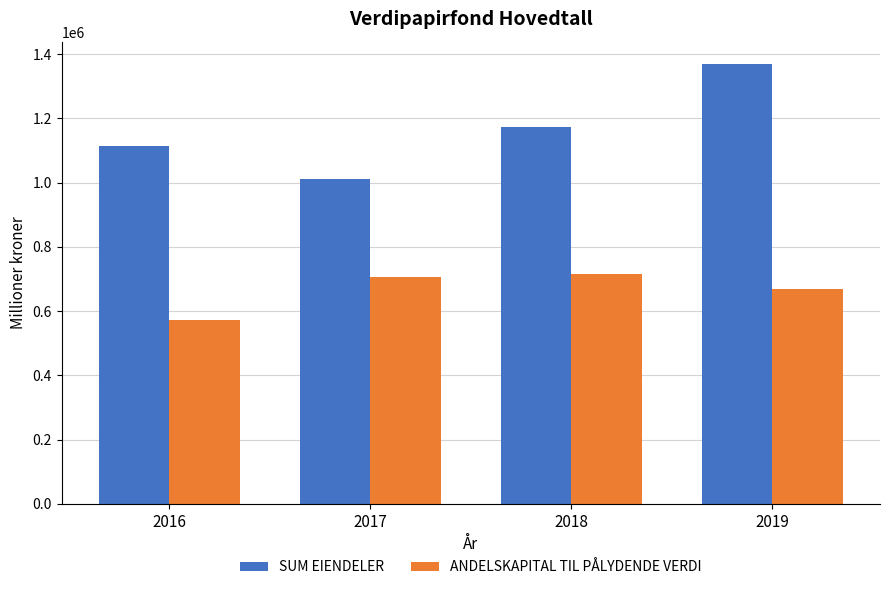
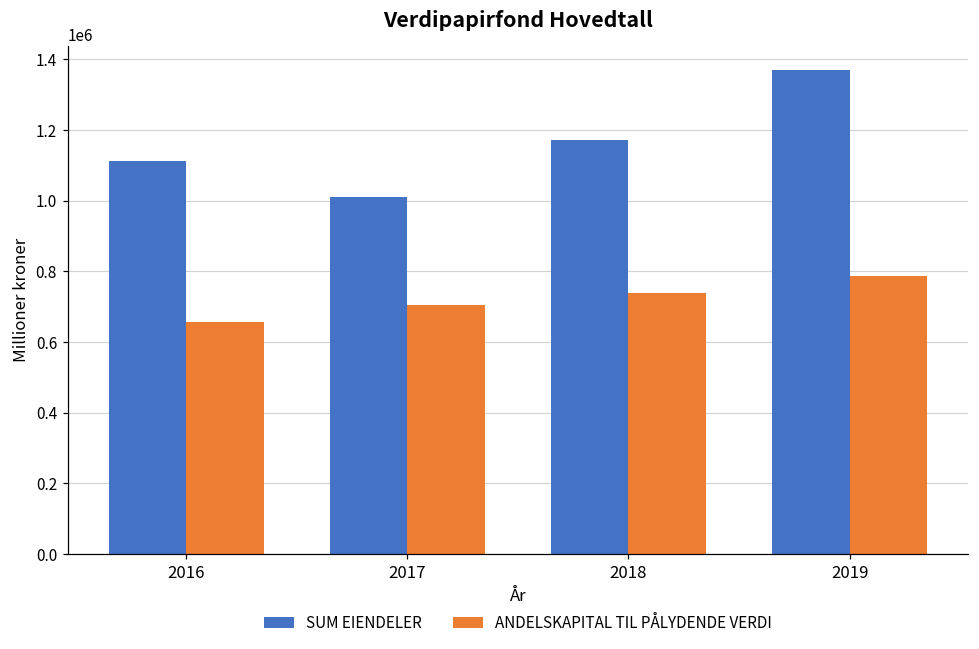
ANDELSKAPITAL TIL PÅLYDENDE VERDI, 2016: 570000 -> 660000
ANDELSKAPITAL TIL PÅLYDENDE VERDI, 2018: 720000 -> 740000
ANDELSKAPITAL TIL PÅLYDENDE VERDI, 2019: 670000 -> 790000
